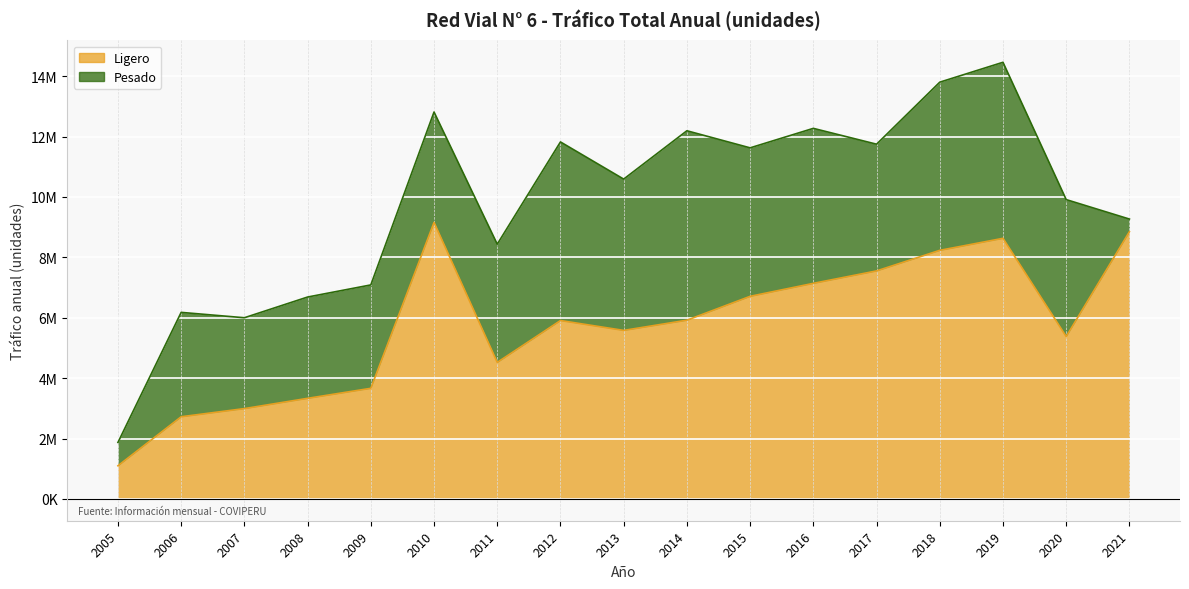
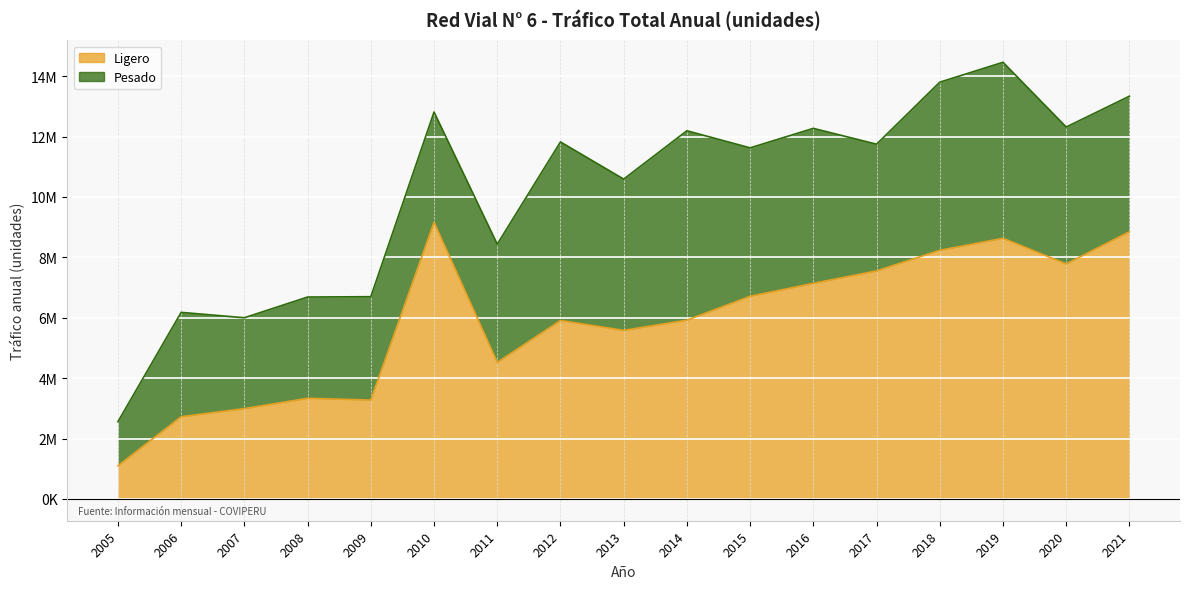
Pesado, 2005: 800000 -> 1500000
Ligero, 2009: 3700000 -> 3300000
Ligero, 2020: 5400000 -> 7800000
Pesado, 2021: 400000 -> 4500000
